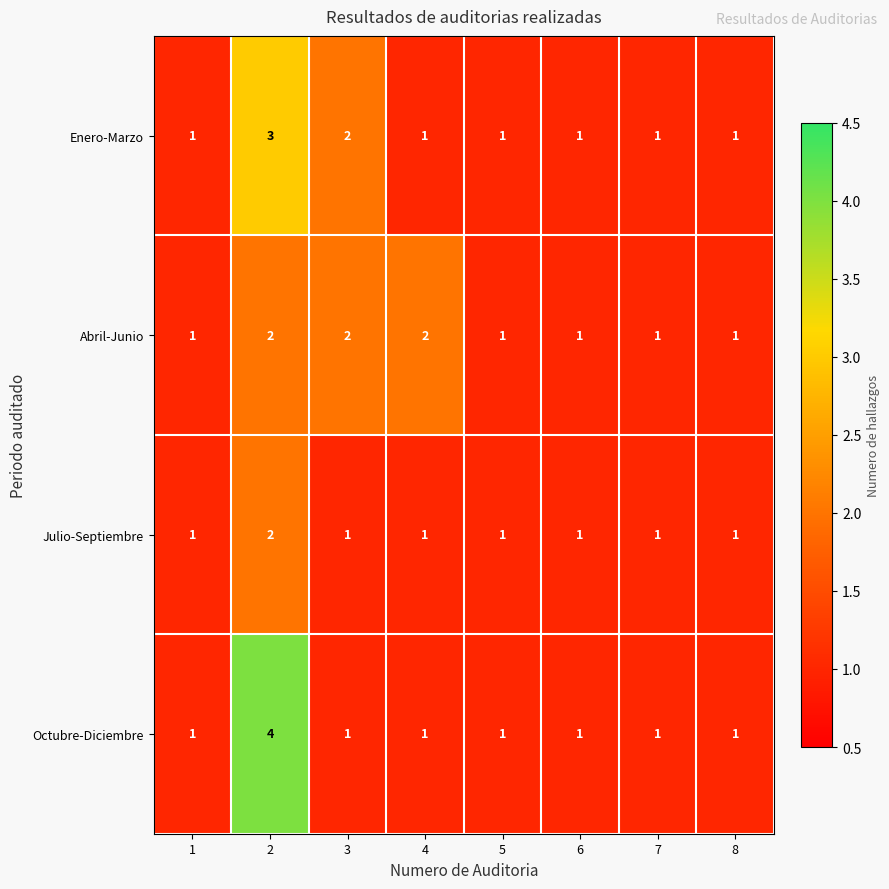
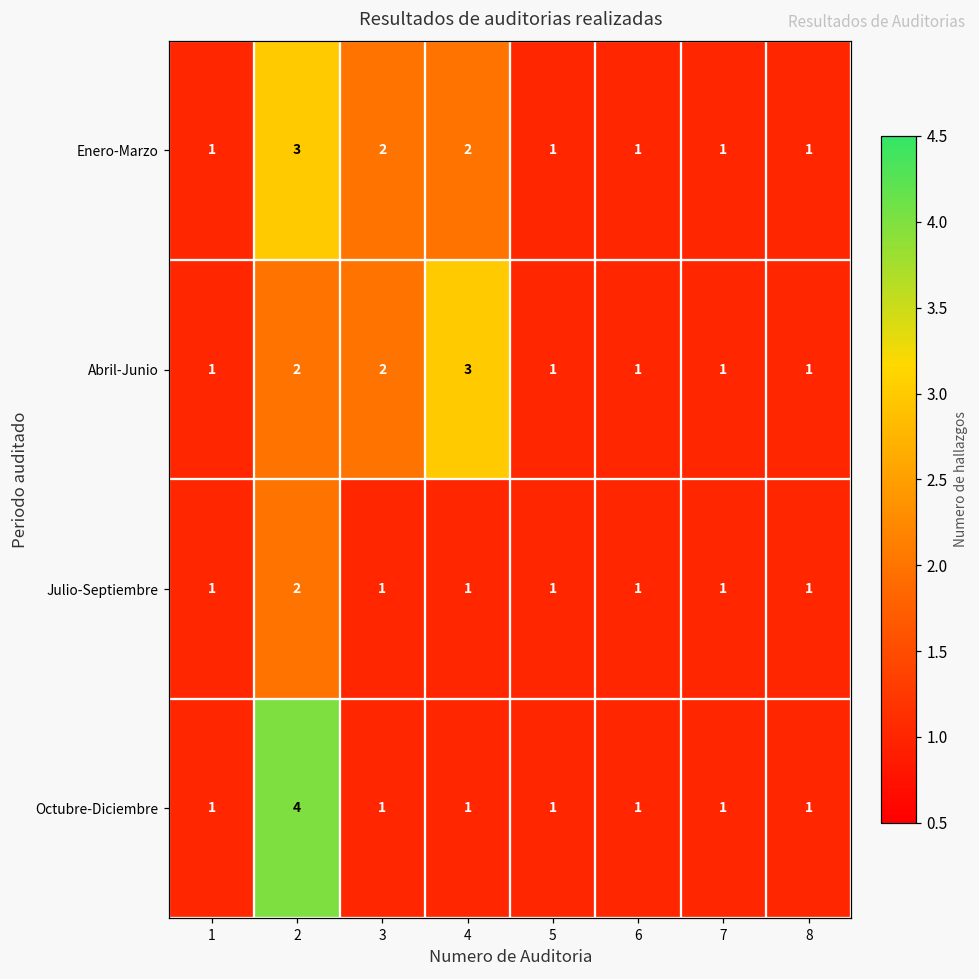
Enero-Marzo, 4: 1 -> 2
Abril-Junio, 4: 2 -> 3
